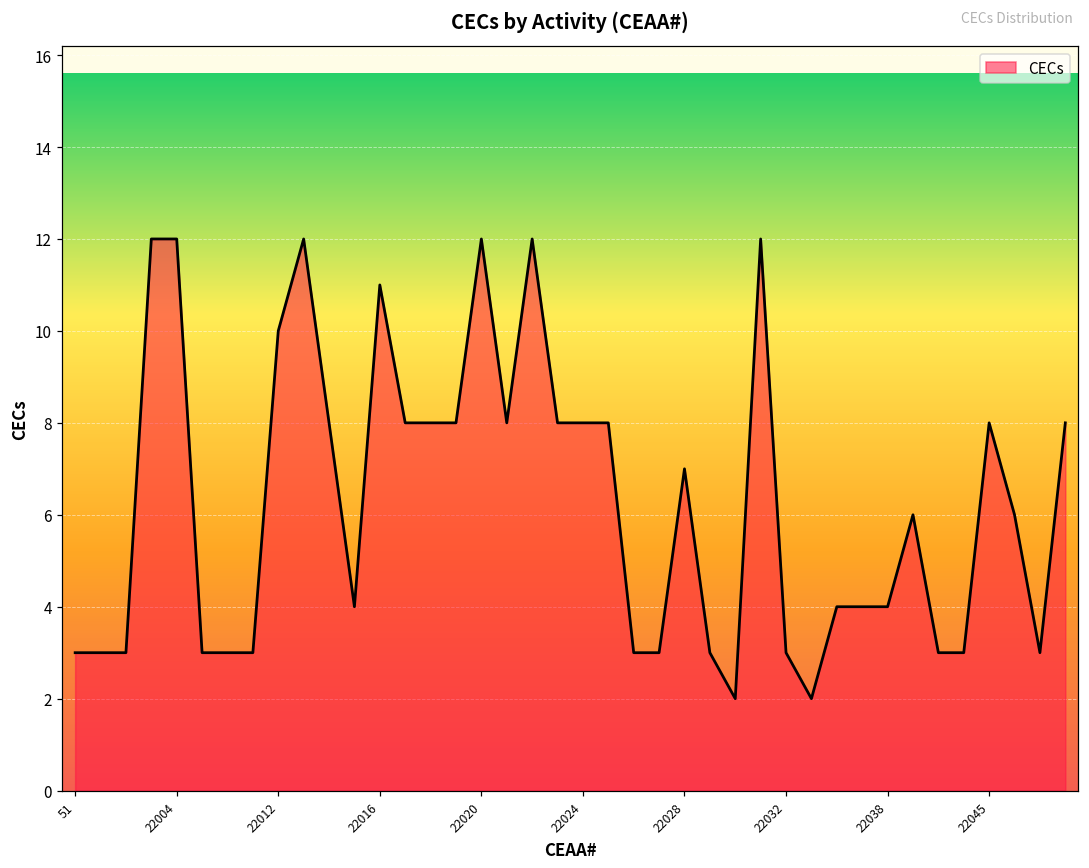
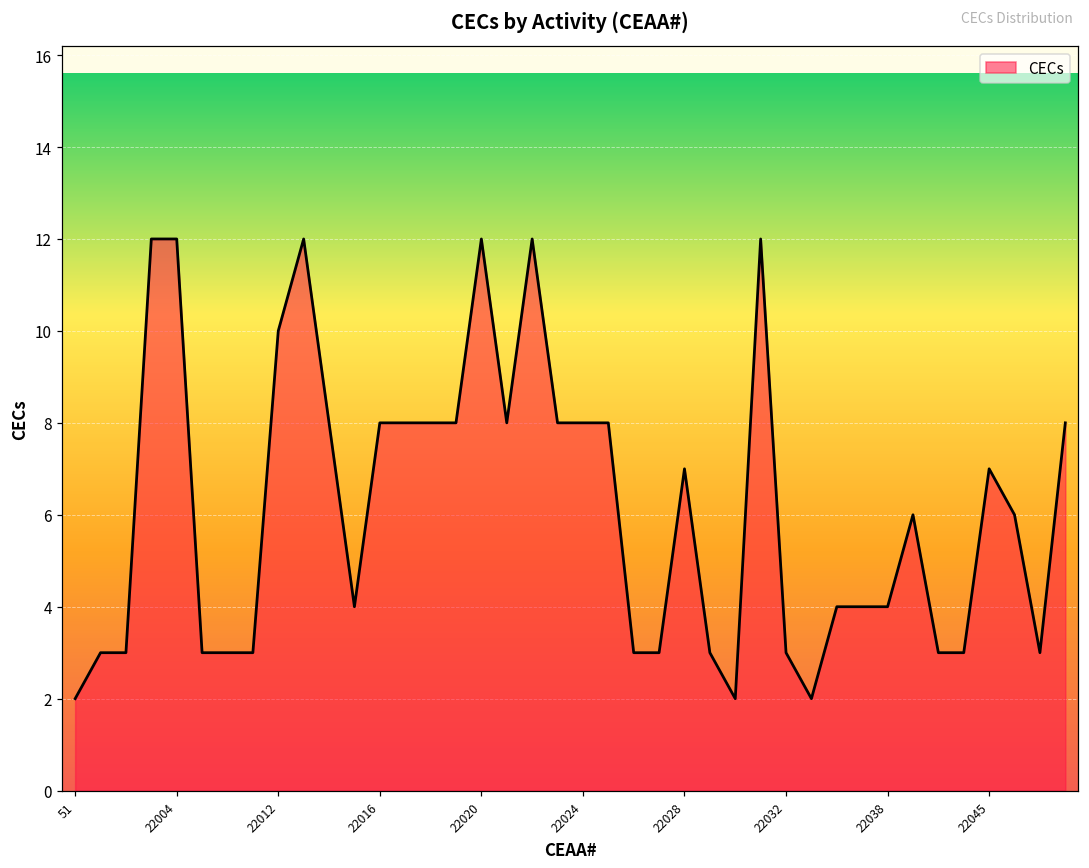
51: 3 -> 2
22016: 11 -> 8
22045: 8 -> 7
